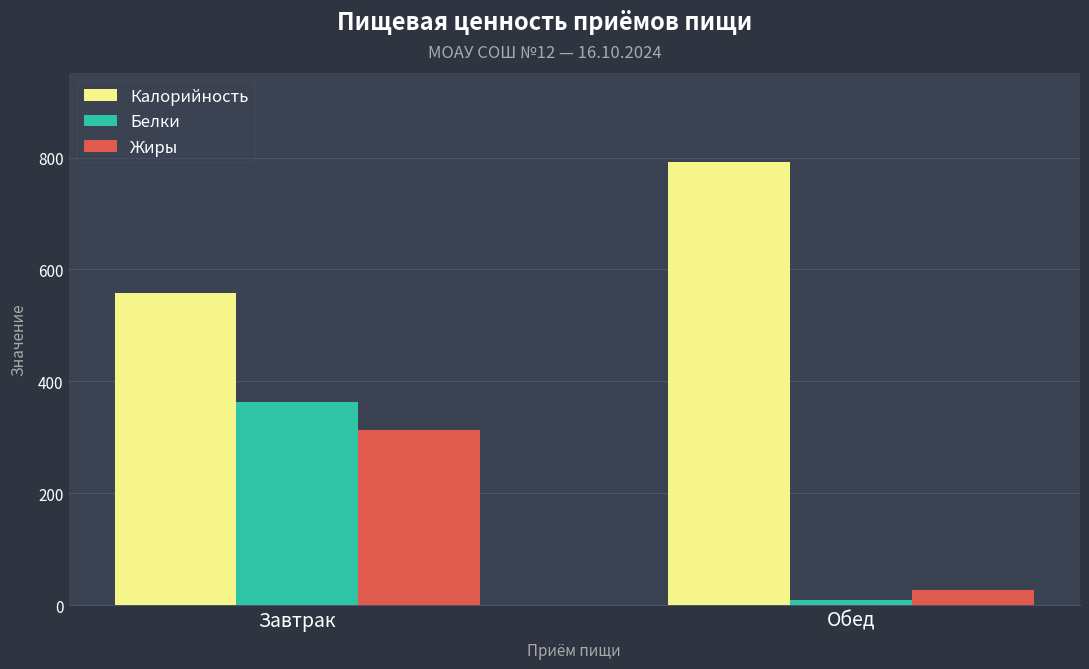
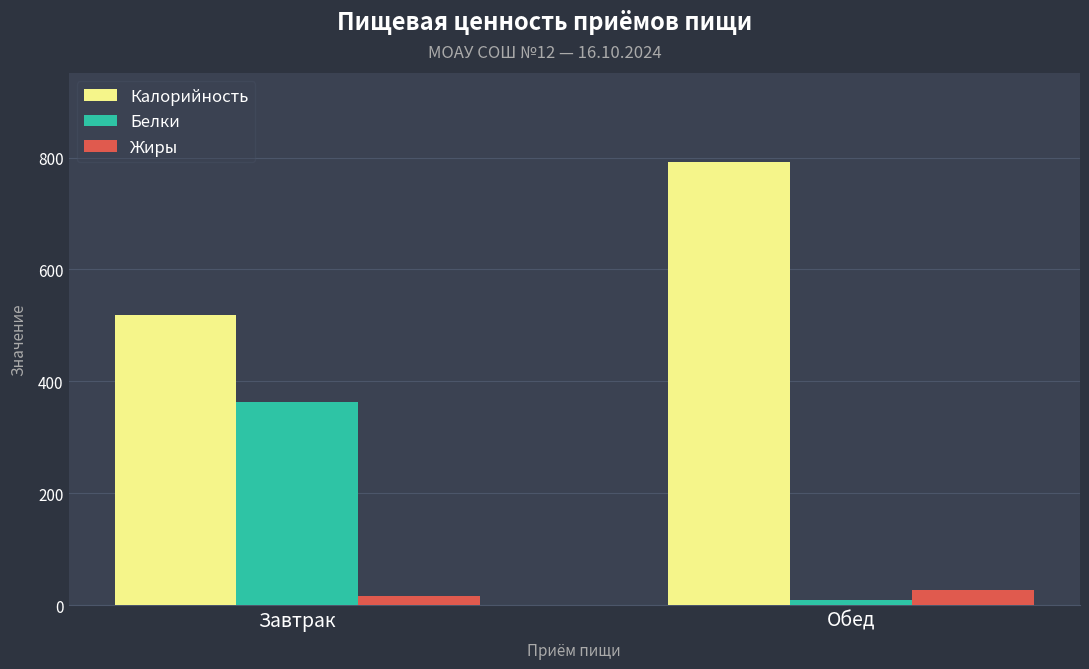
Калорийность, Завтрак: 560 -> 520
Жиры, Завтрак: 310 -> 20
